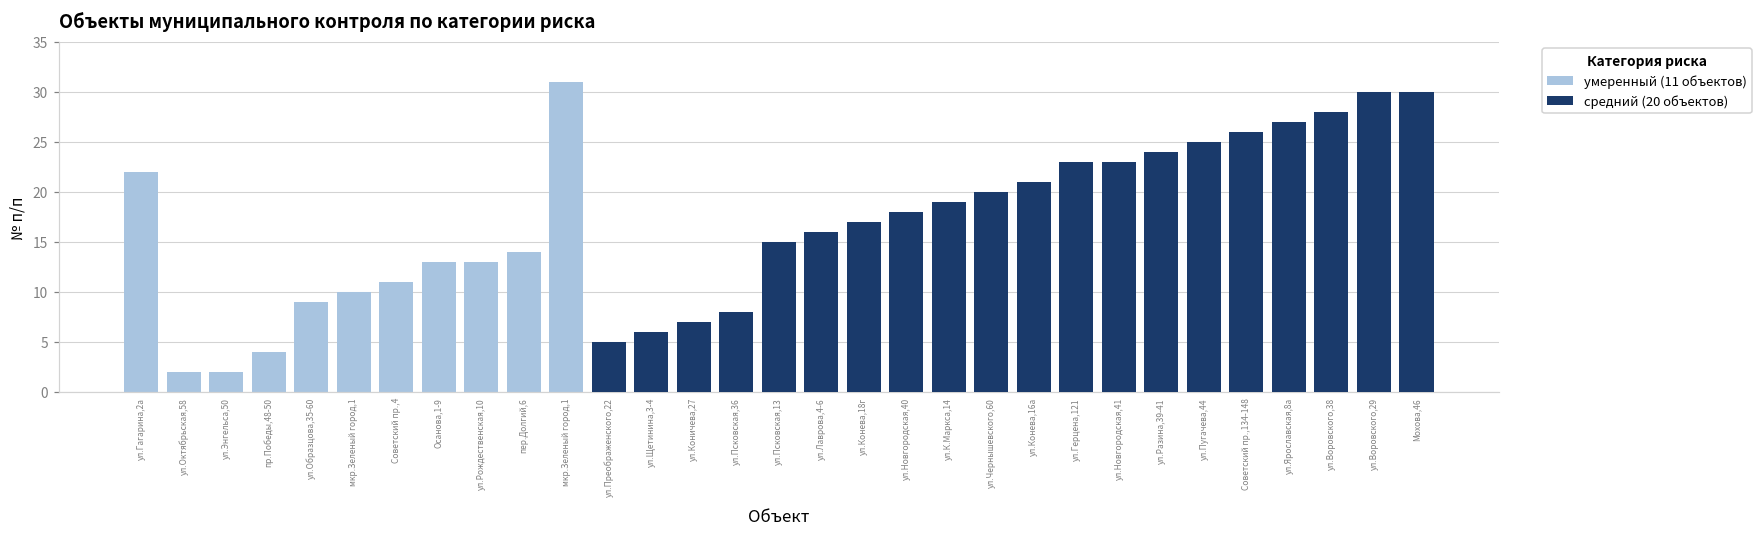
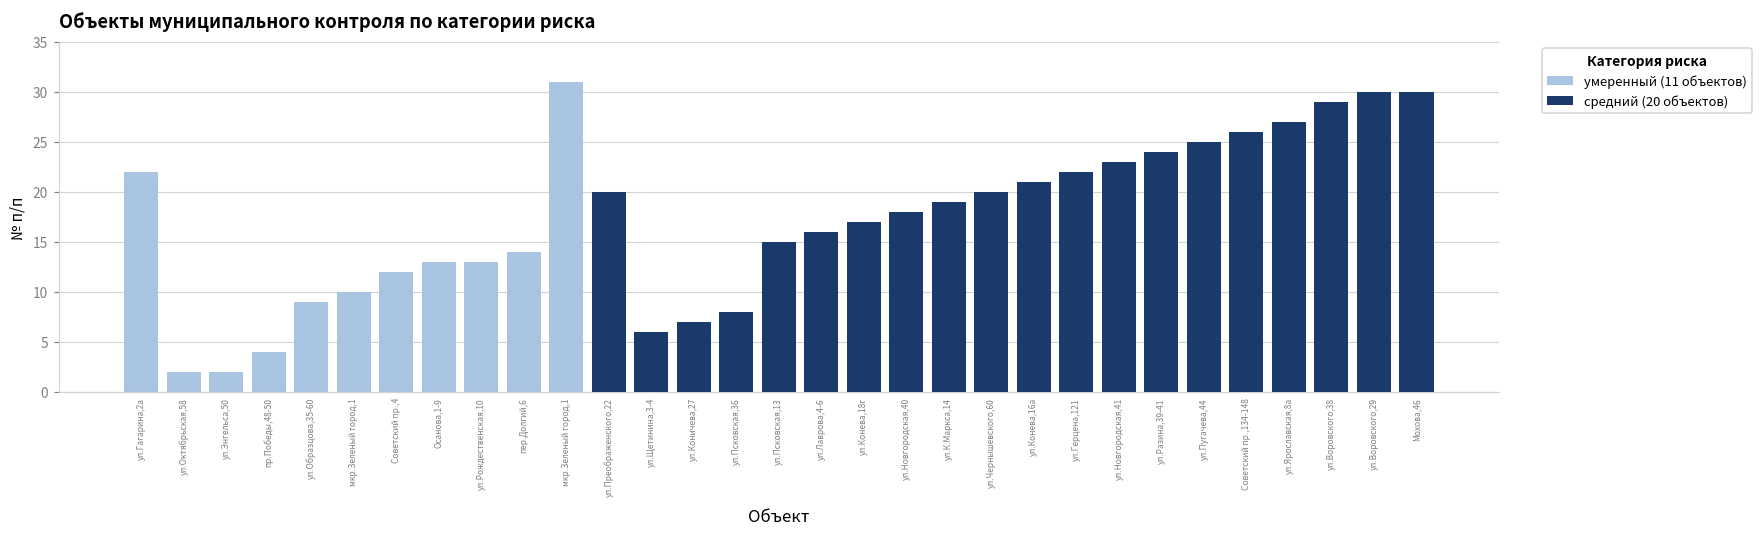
умеренный (11 объектов), Советский пр.,4: 11 -> 12
средний (20 объектов), ул.Преображенского,22: 5 -> 20
средний (20 объектов), ул.Герцена,121: 23 -> 22
средний (20 объектов), ул.Воровского,38: 28 -> 29
